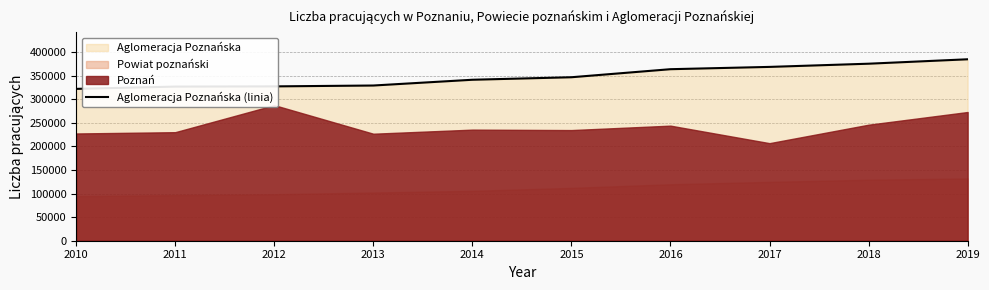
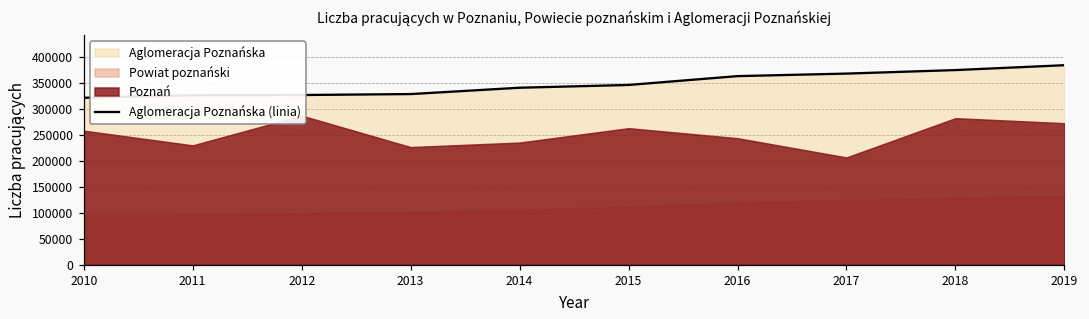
Poznań, 2010: 230000 -> 260000
Poznań, 2015: 230000 -> 260000
Poznań, 2018: 250000 -> 280000
